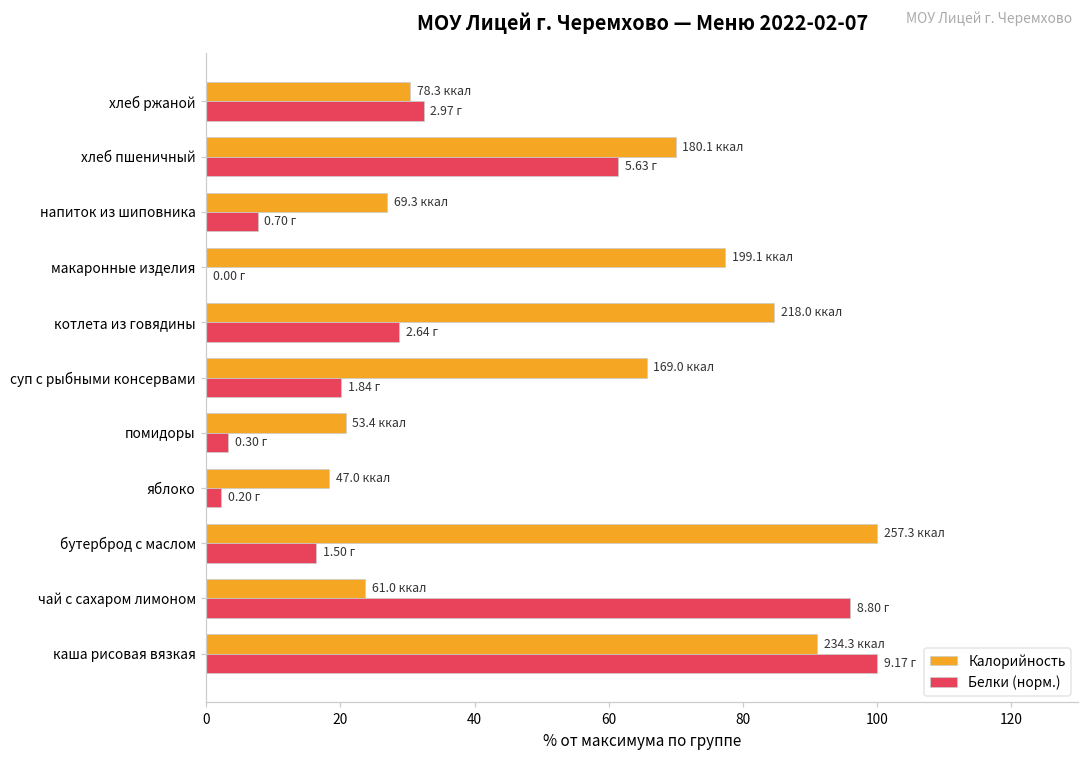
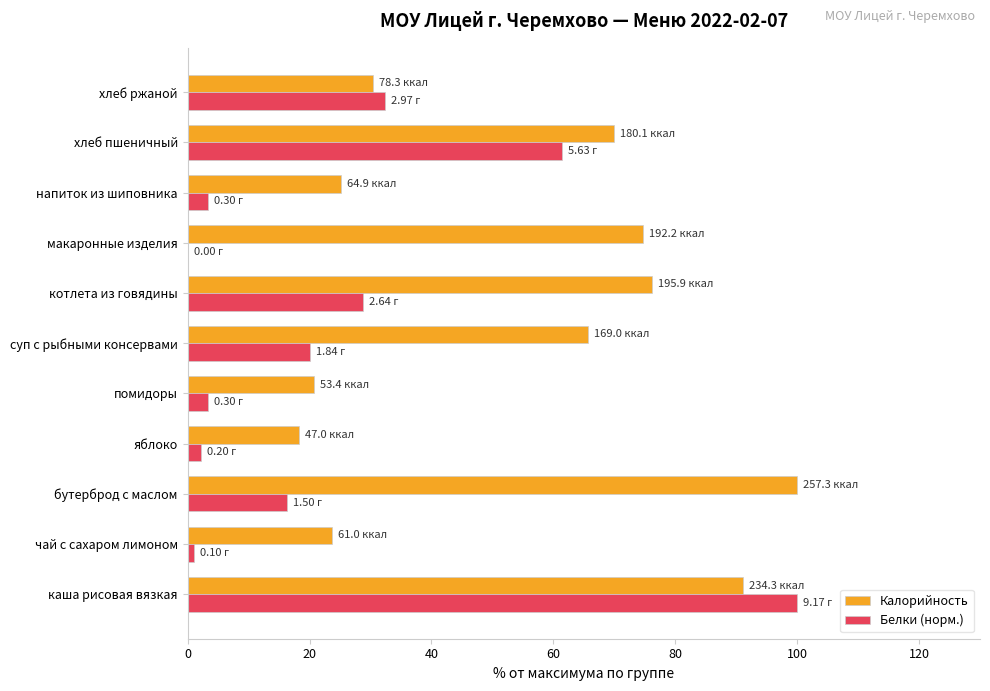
Калорийность, напиток из шиповника: 69.3 -> 64.9
Белки (норм.), напиток из шиповника: 0.70 -> 0.30
Калорийность, макаронные изделия: 199.1 -> 192.2
Калорийность, котлета из говядины: 218.0 -> 195.9
Белки (норм.), чай с сахаром лимоном: 8.80 -> 0.10
